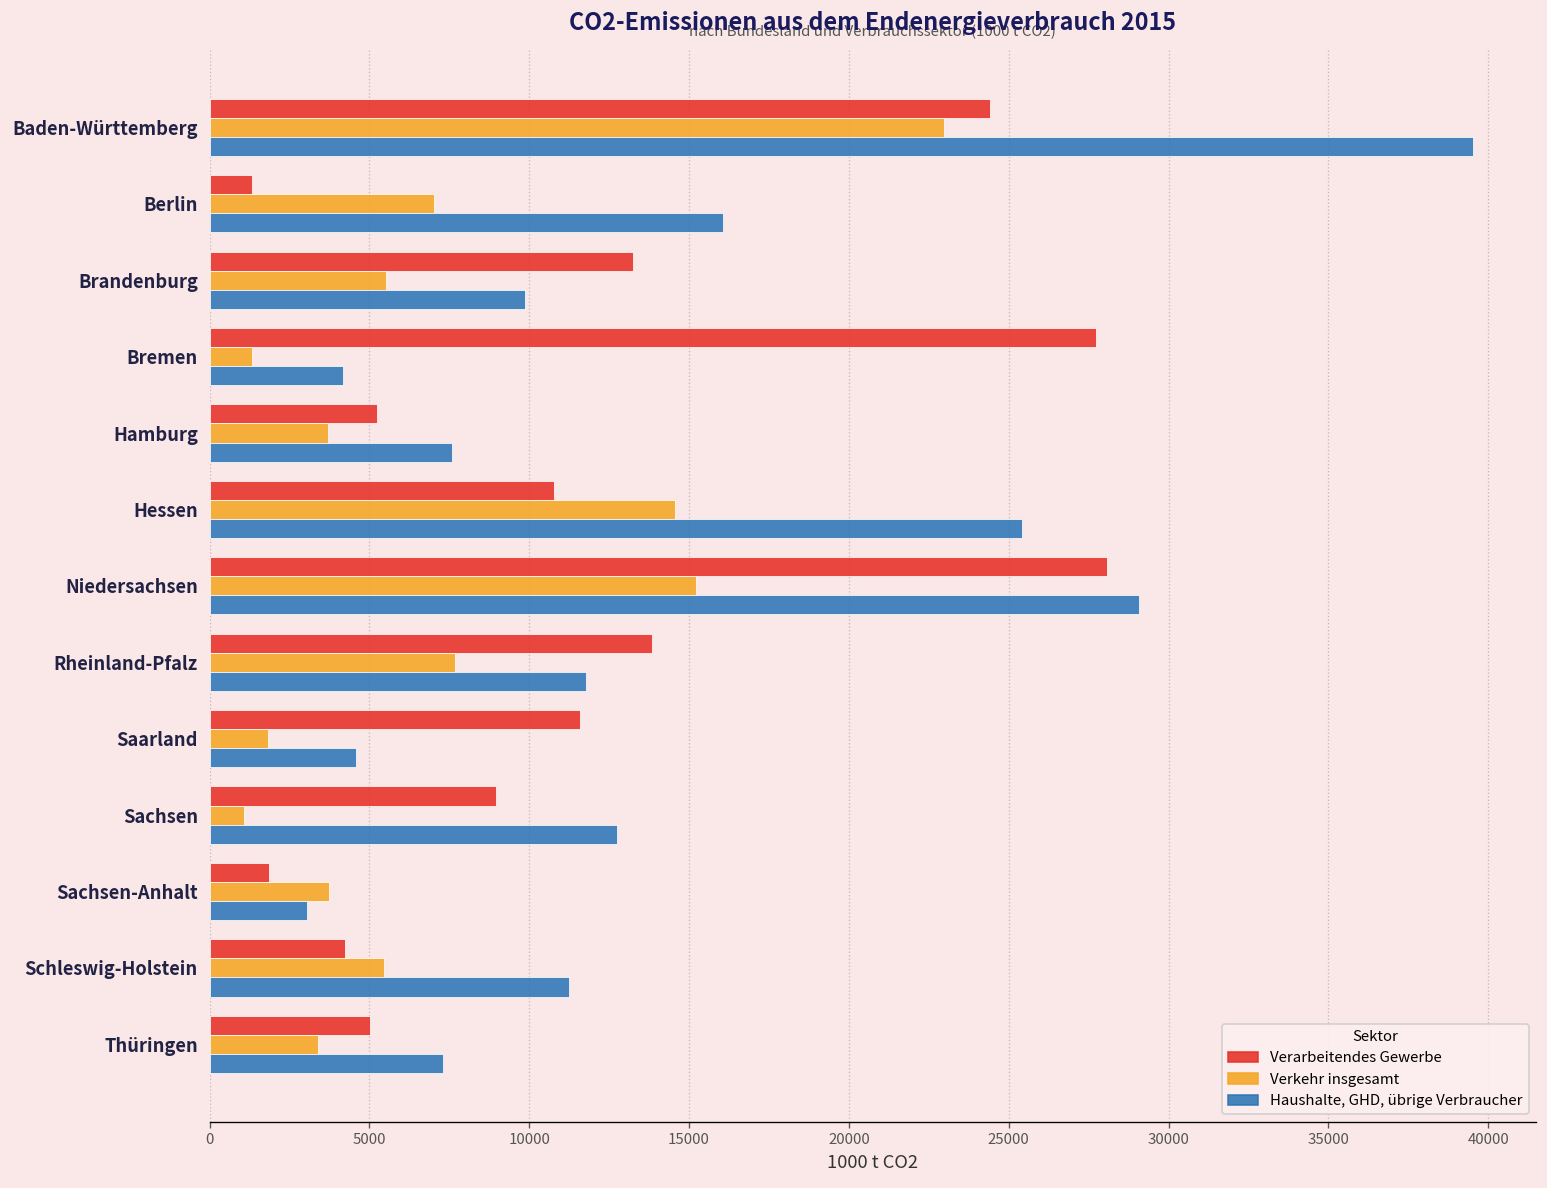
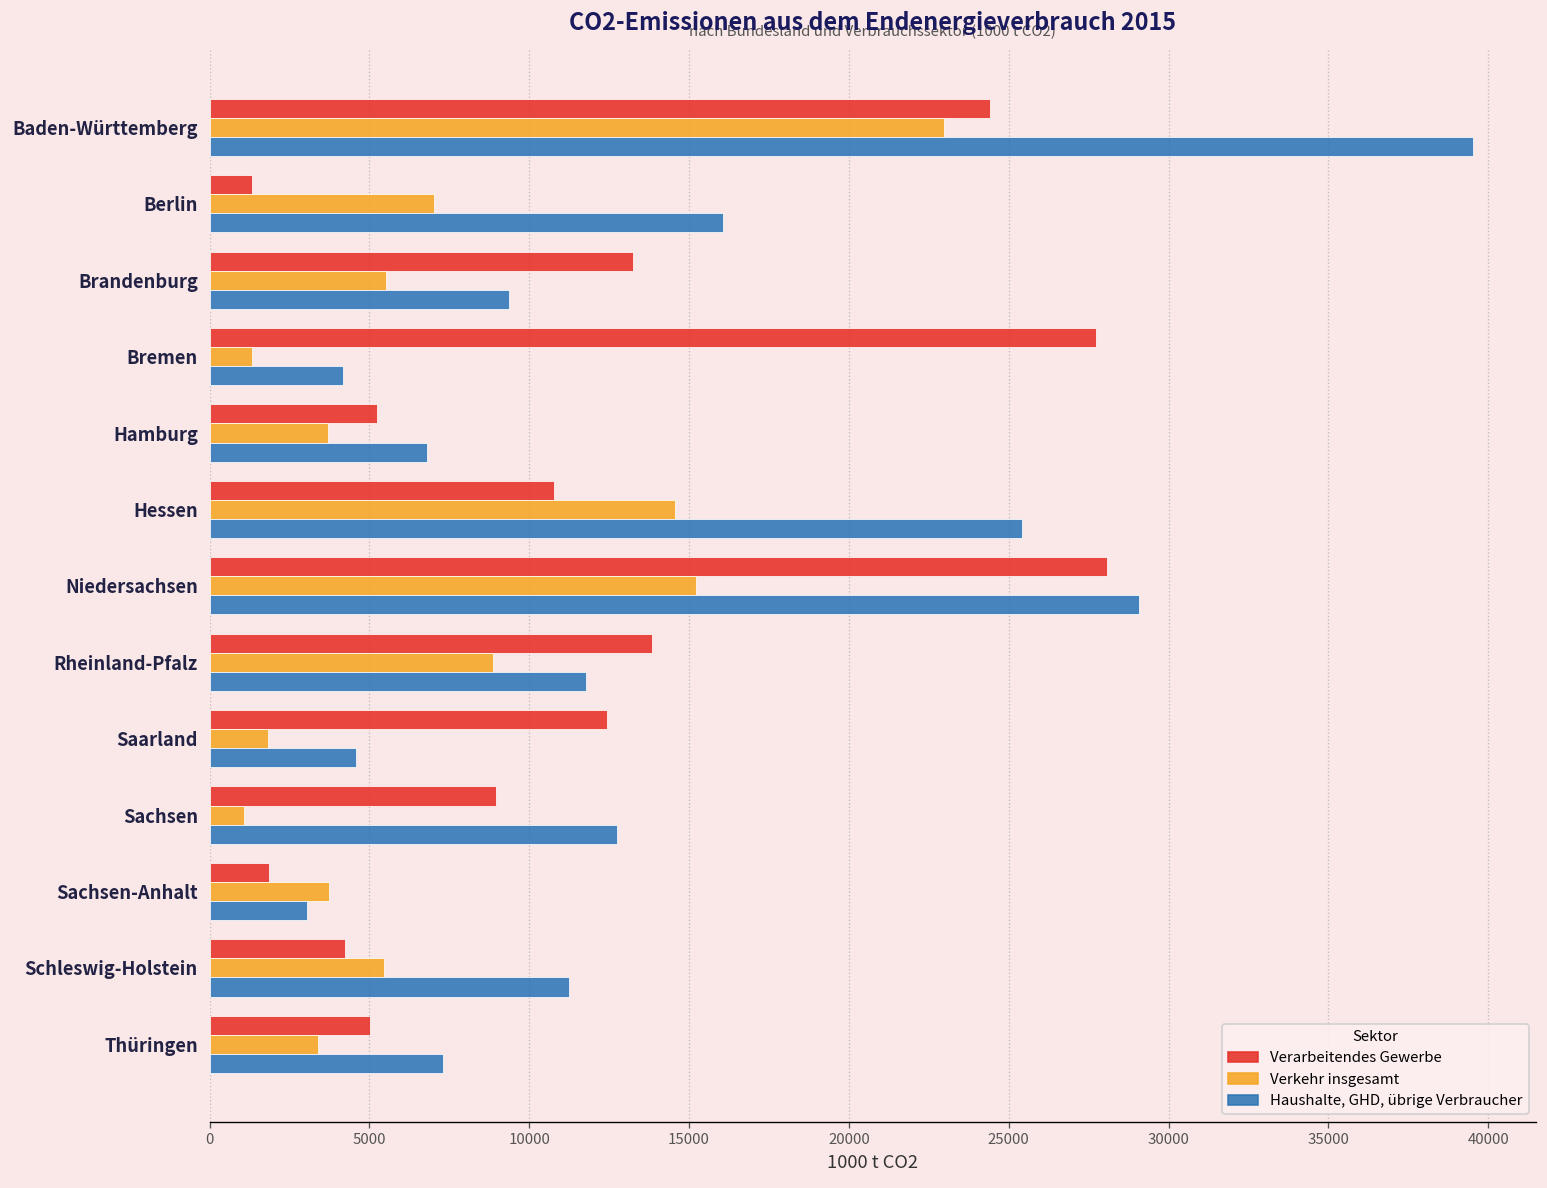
Haushalte, GHD, übrige Verbraucher, Brandenburg: 9900 -> 9400
Haushalte, GHD, übrige Verbraucher, Hamburg: 7600 -> 6800
Verkehr insgesamt, Rheinland-Pfalz: 7700 -> 8900
Verarbeitendes Gewerbe, Saarland: 11600 -> 12400
